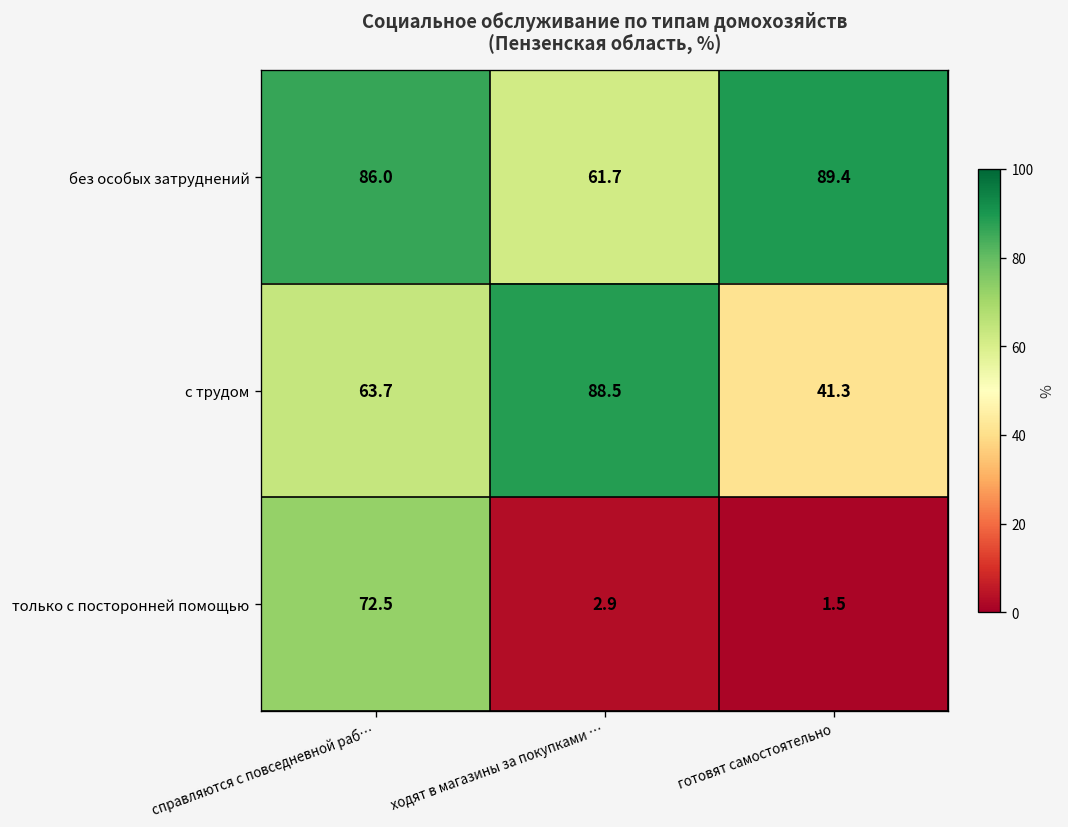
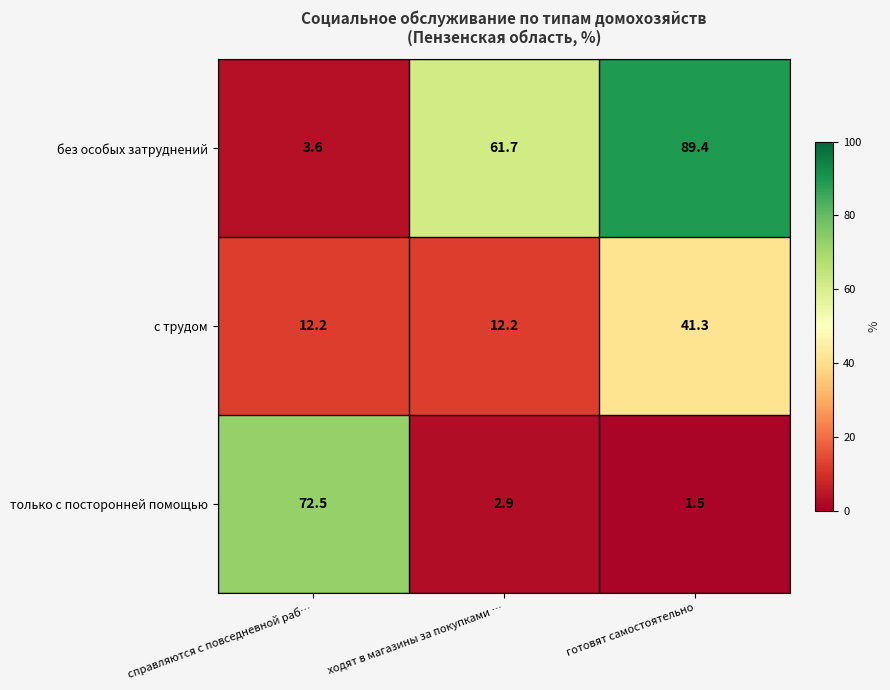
без особых затруднений, справляются с повседневной раб…: 86.0 -> 3.6
с трудом, справляются с повседневной раб…: 63.7 -> 12.2
с трудом, ходят в магазины за покупками …: 88.5 -> 12.2
